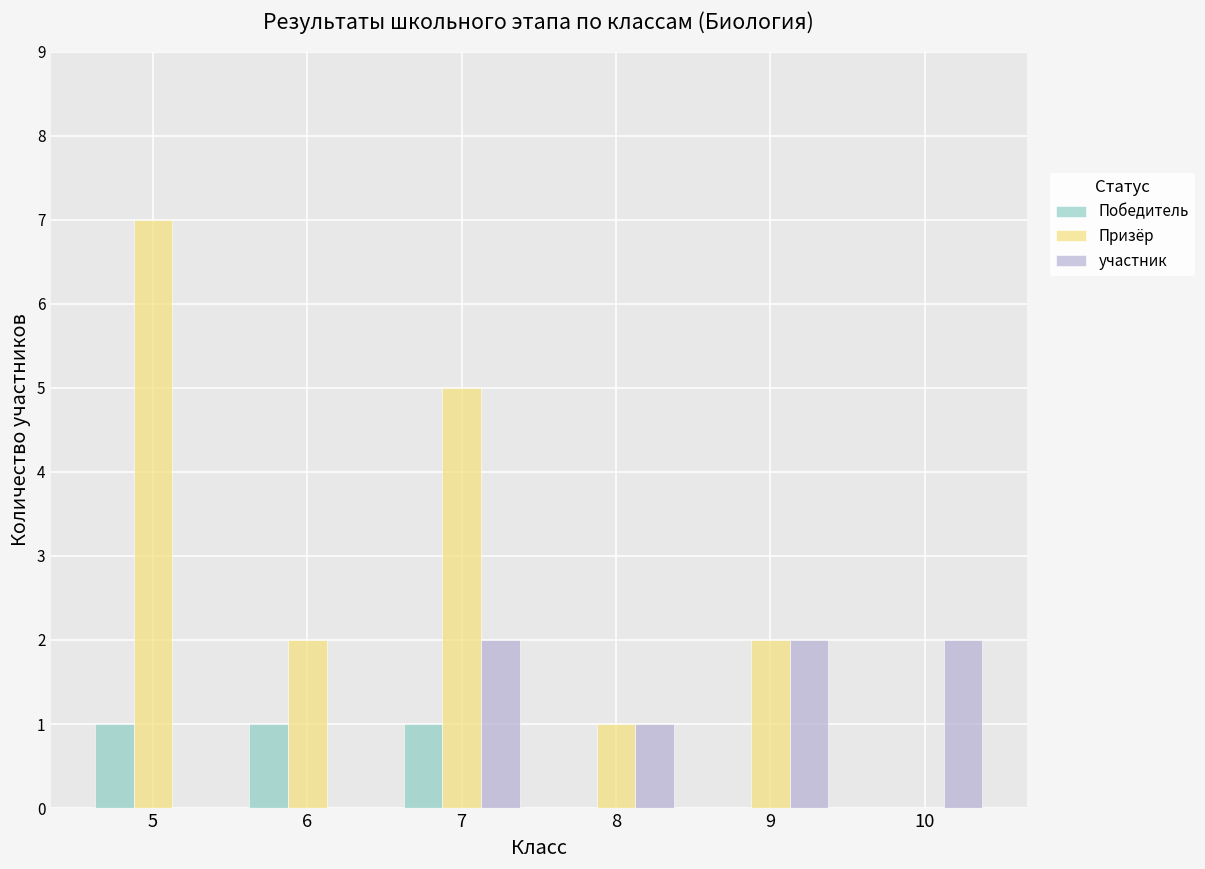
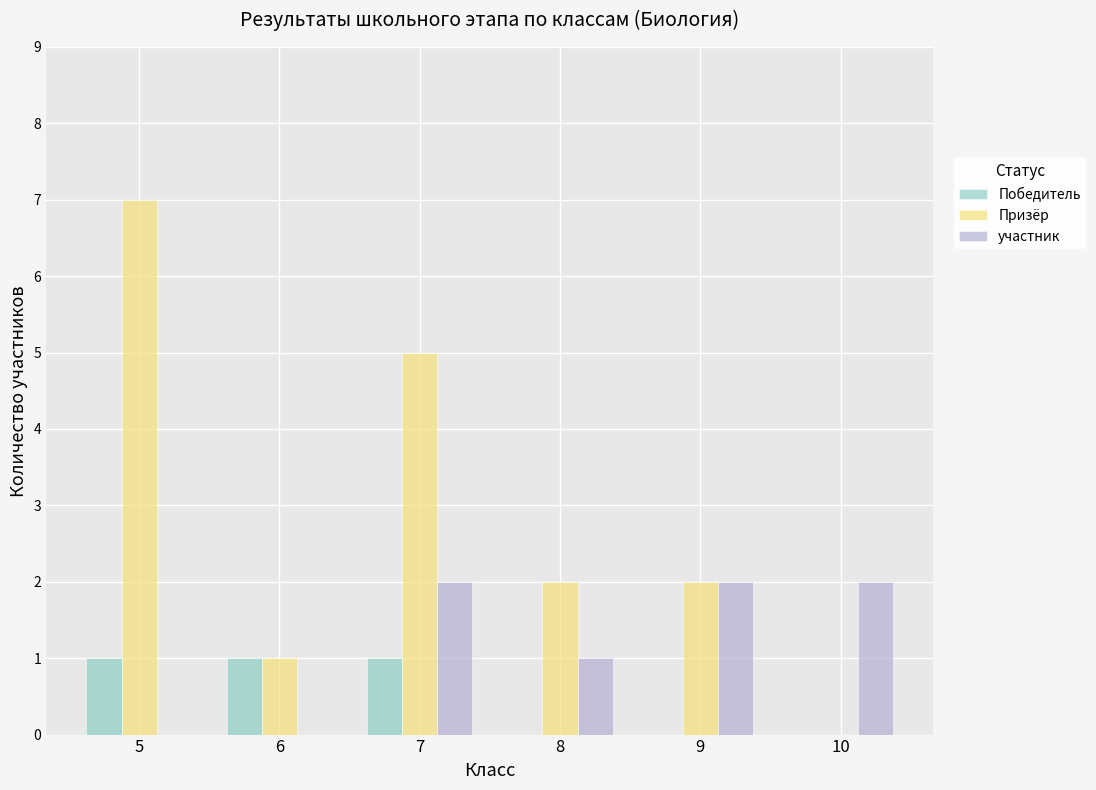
Призёр, 6: 2 -> 1
Призёр, 8: 1 -> 2
